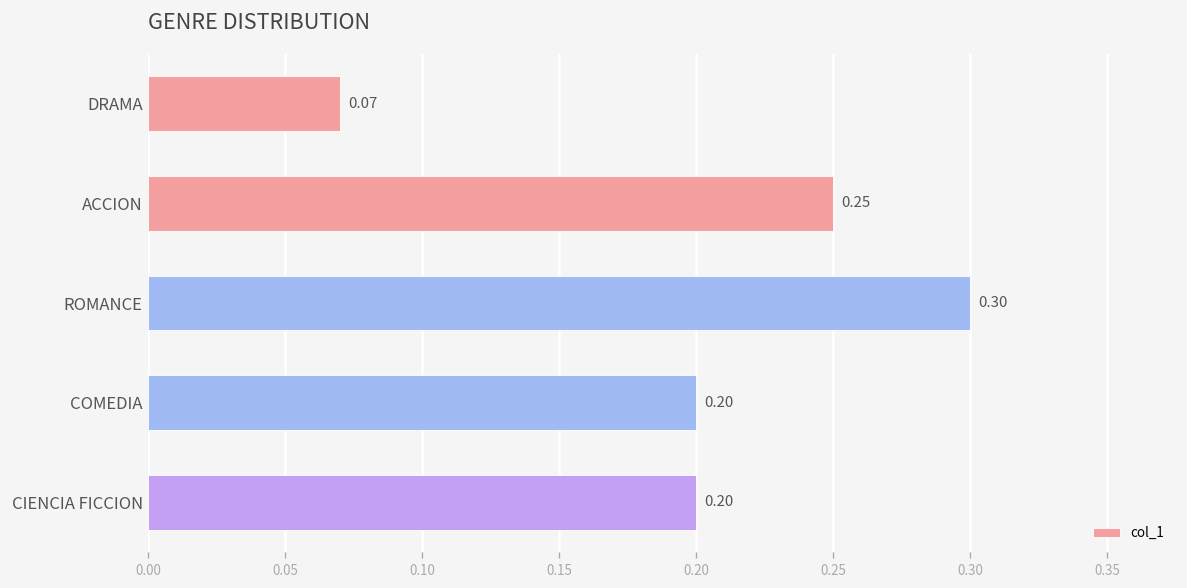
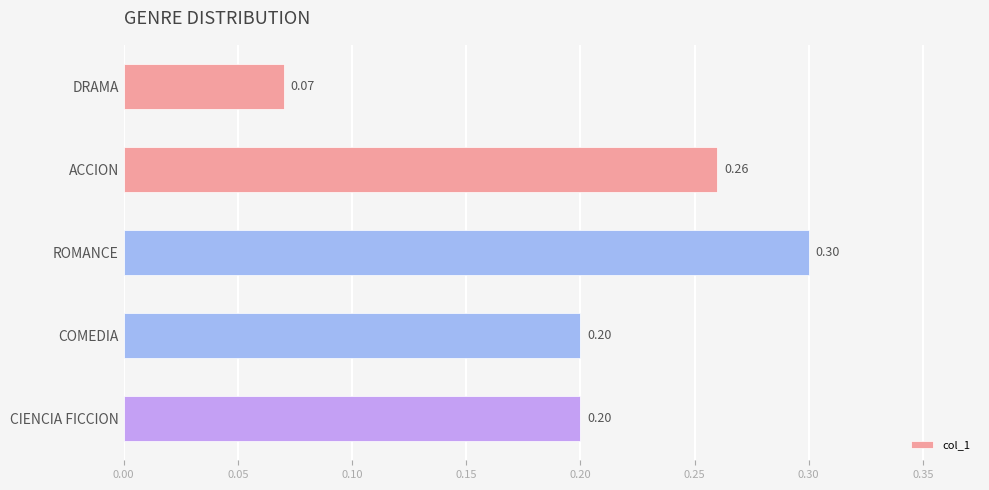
ACCION: 0.25 -> 0.26
